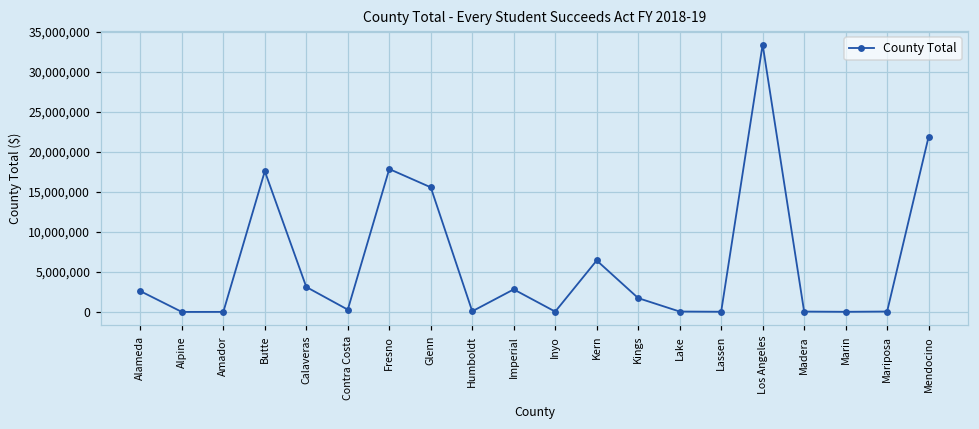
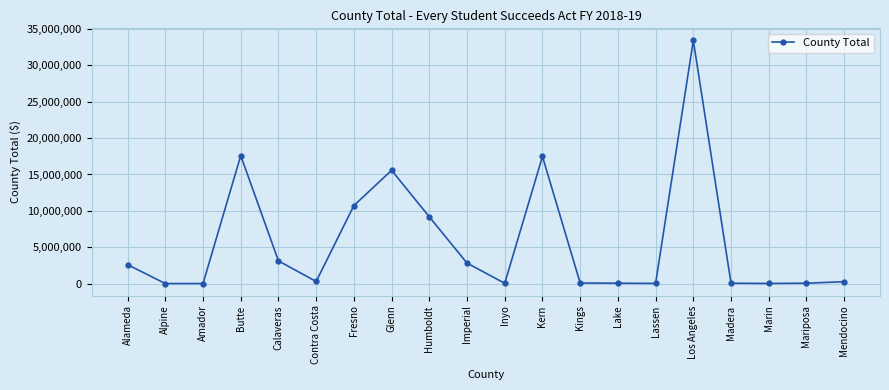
Fresno: 18,000,000 -> 11,000,000
Humboldt: 0 -> 9,000,000
Kern: 6,000,000 -> 17,000,000
Kings: 2,000,000 -> 0
Mendocino: 22,000,000 -> 0
